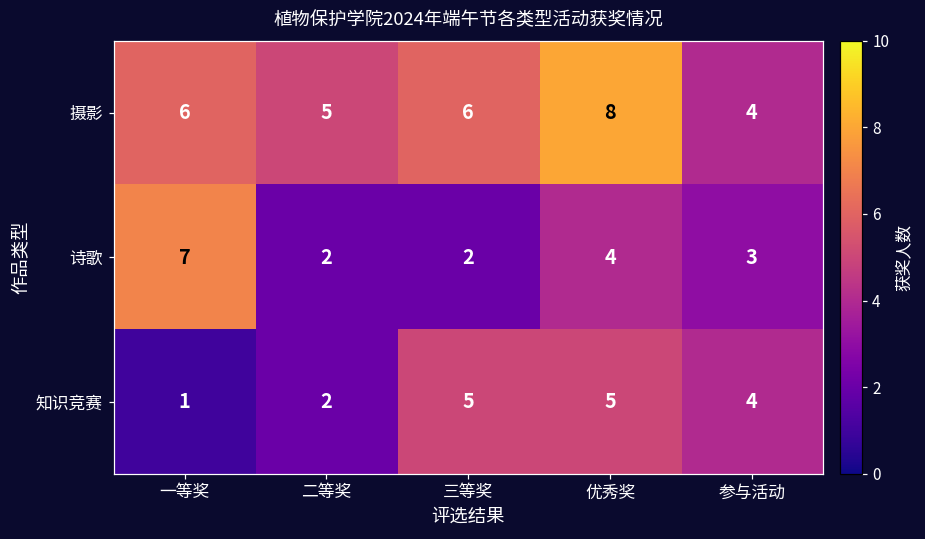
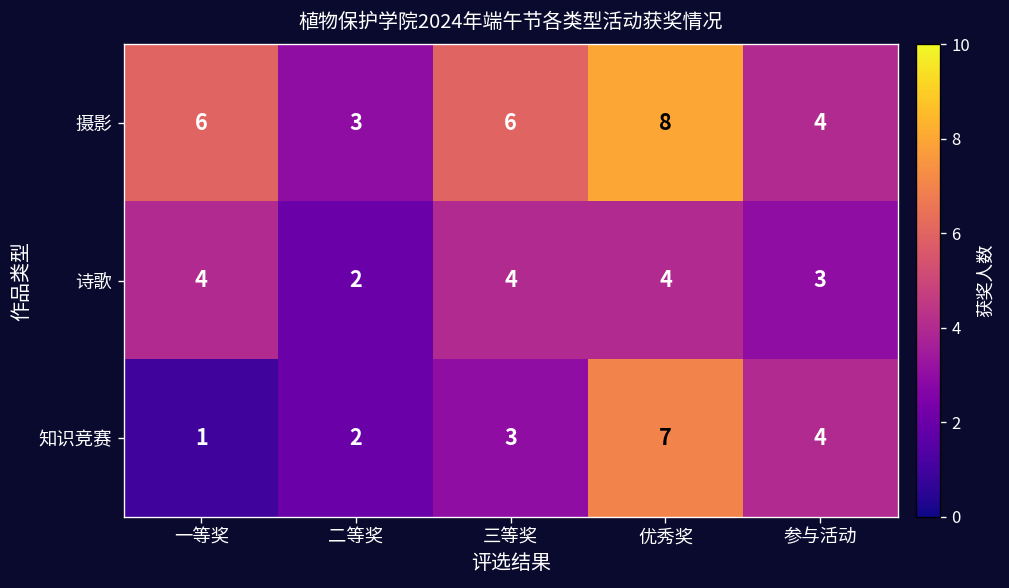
摄影, 二等奖: 5 -> 3
诗歌, 一等奖: 7 -> 4
诗歌, 三等奖: 2 -> 4
知识竞赛, 三等奖: 5 -> 3
知识竞赛, 优秀奖: 5 -> 7
